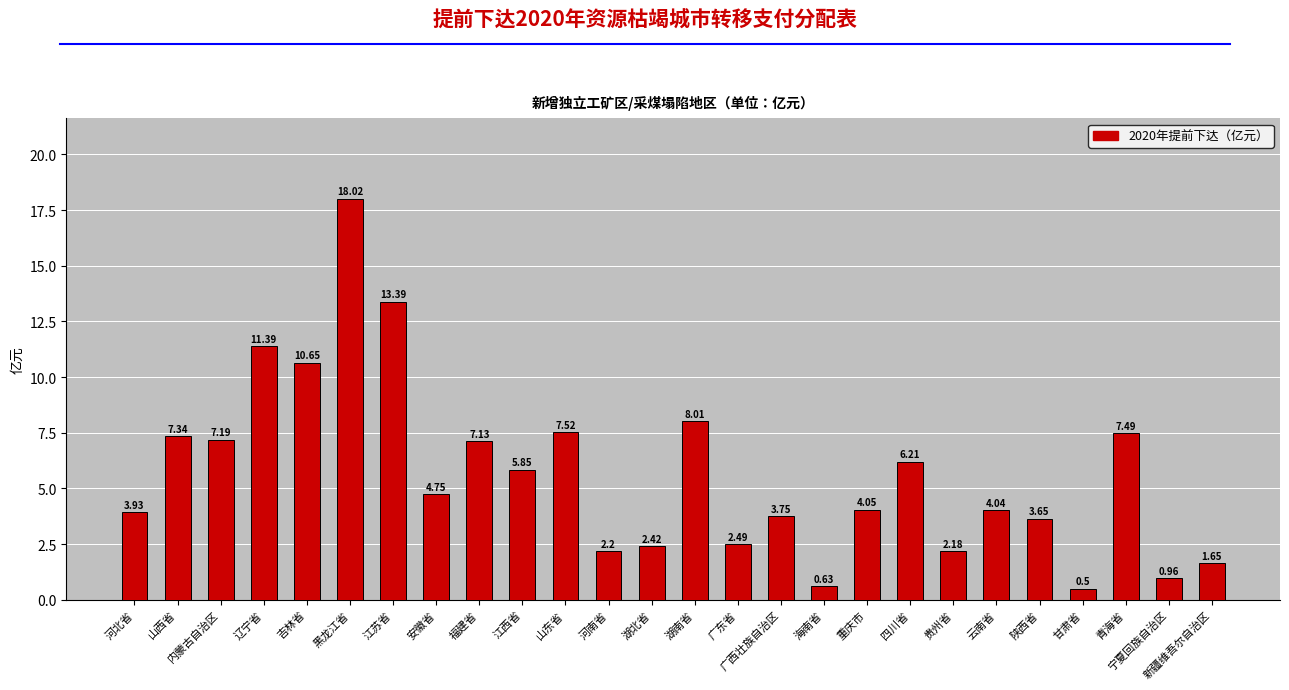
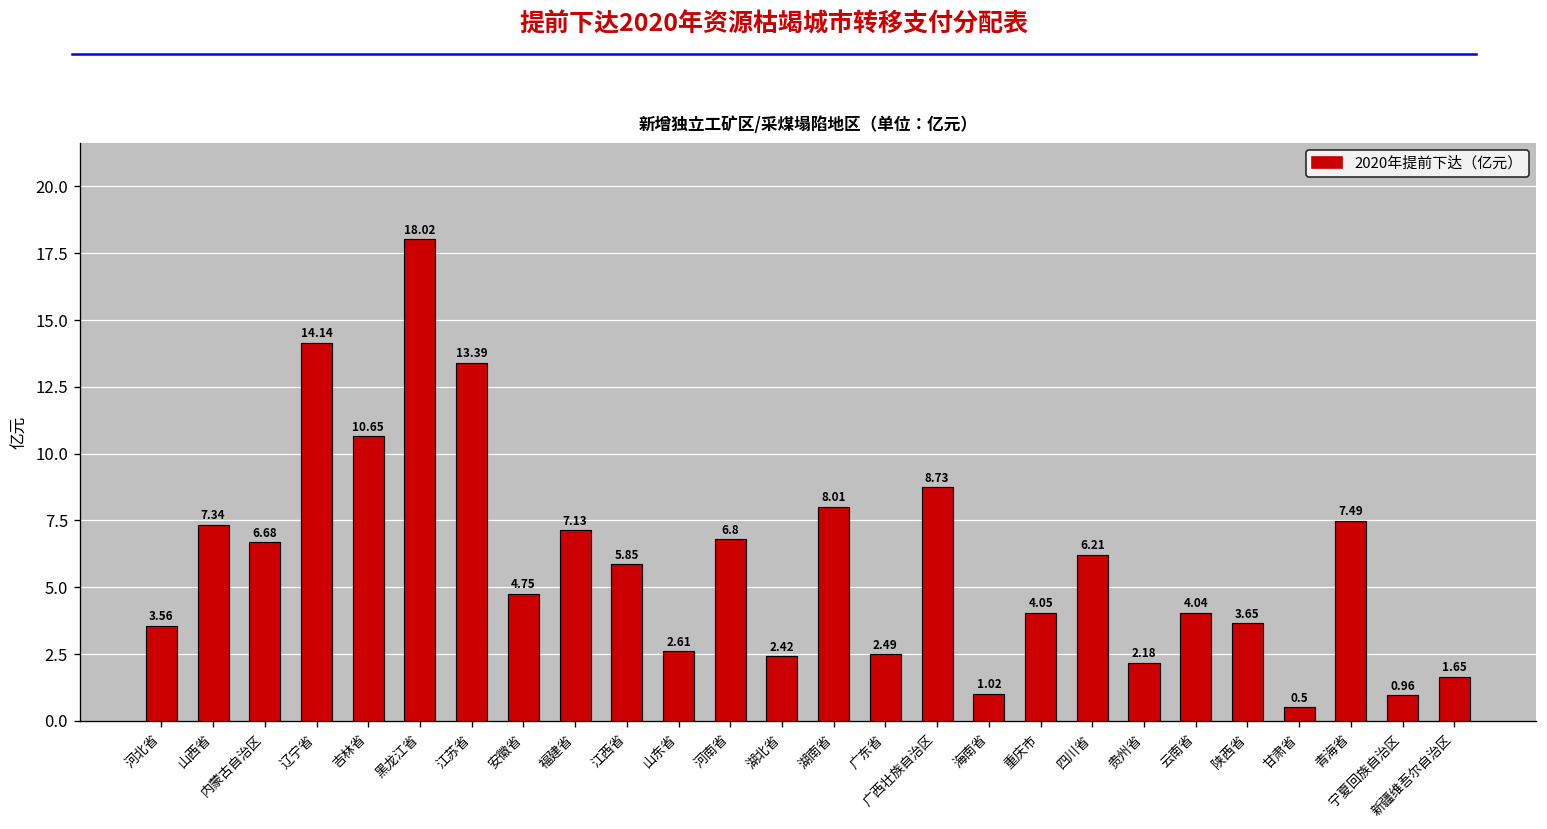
河北省: 3.93 -> 3.56
内蒙古自治区: 7.19 -> 6.68
辽宁省: 11.39 -> 14.14
山东省: 7.52 -> 2.61
河南省: 2.2 -> 6.8
广西壮族自治区: 3.75 -> 8.73
海南省: 0.63 -> 1.02
